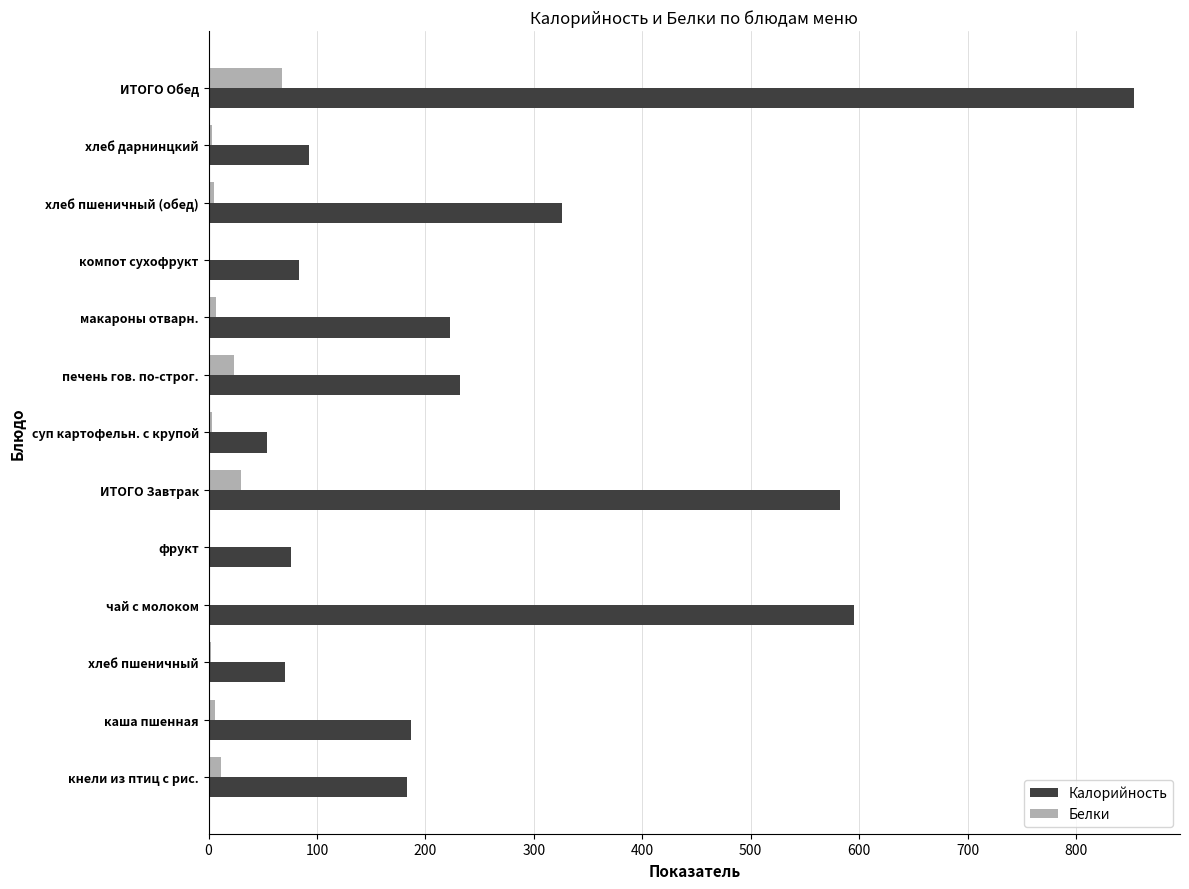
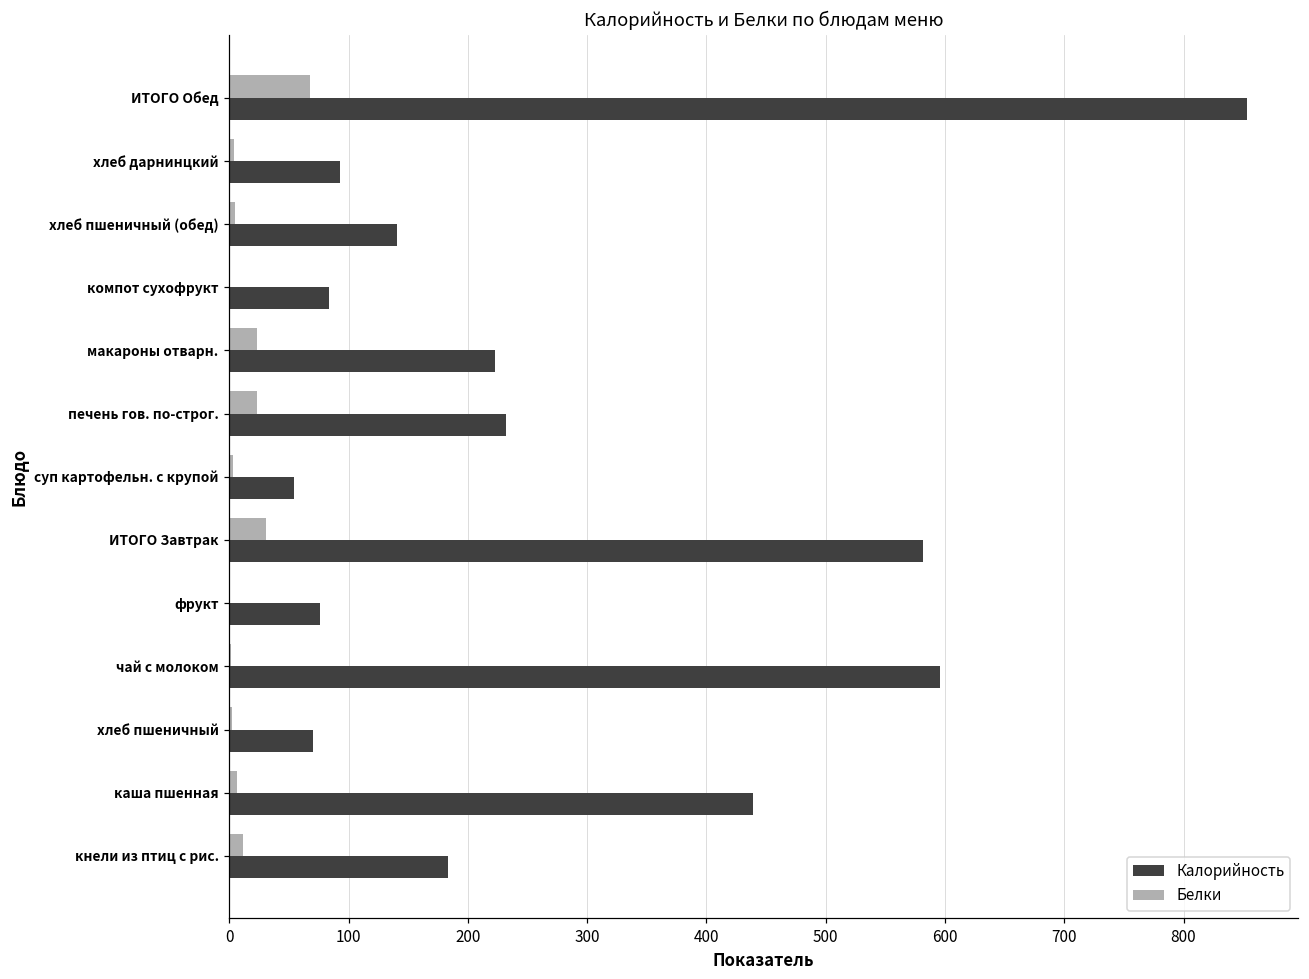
Калорийность, хлеб пшеничный (обед): 326 -> 141
Белки, макароны отварн.: 7 -> 23
Калорийность, каша пшенная: 187 -> 439
